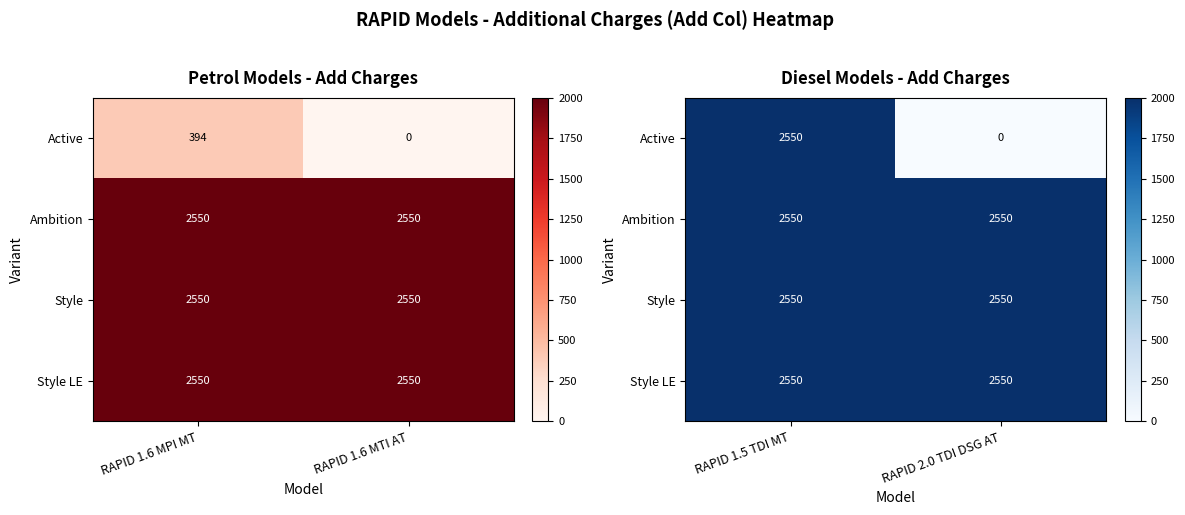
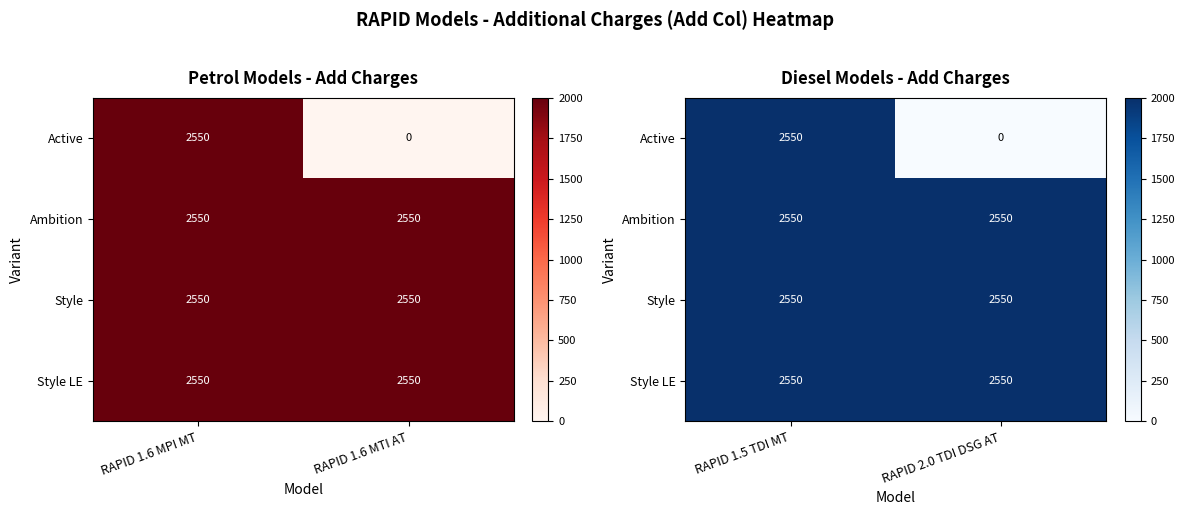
Petrol Models - Add Charges, Active, RAPID 1.6 MPI MT: 394 -> 2550
